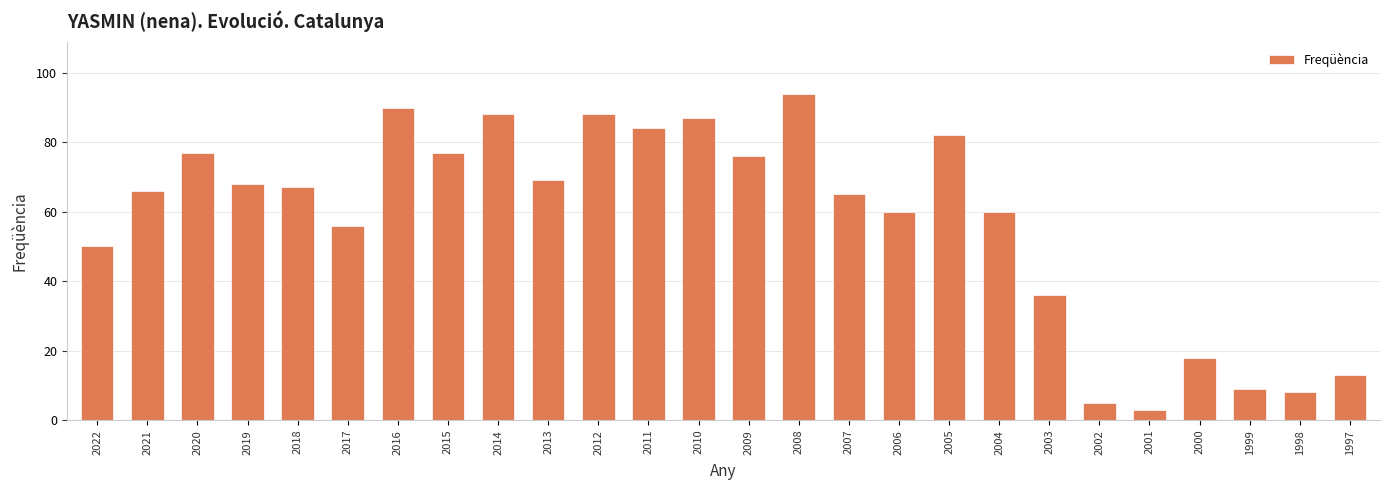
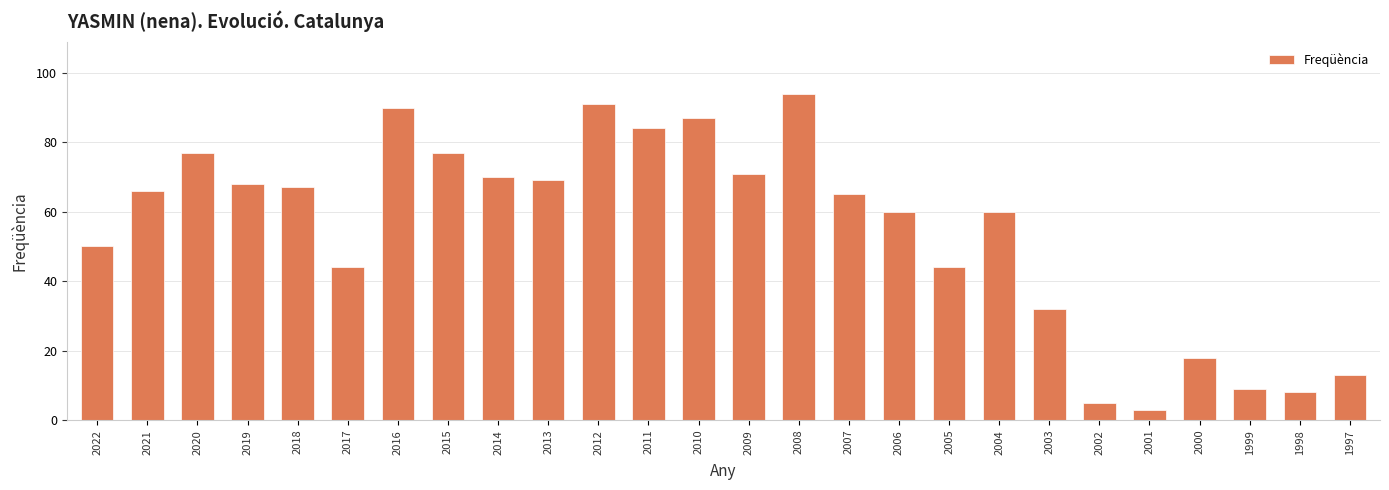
2017: 56 -> 44
2014: 88 -> 70
2012: 88 -> 91
2009: 76 -> 71
2005: 82 -> 44
2003: 36 -> 32
